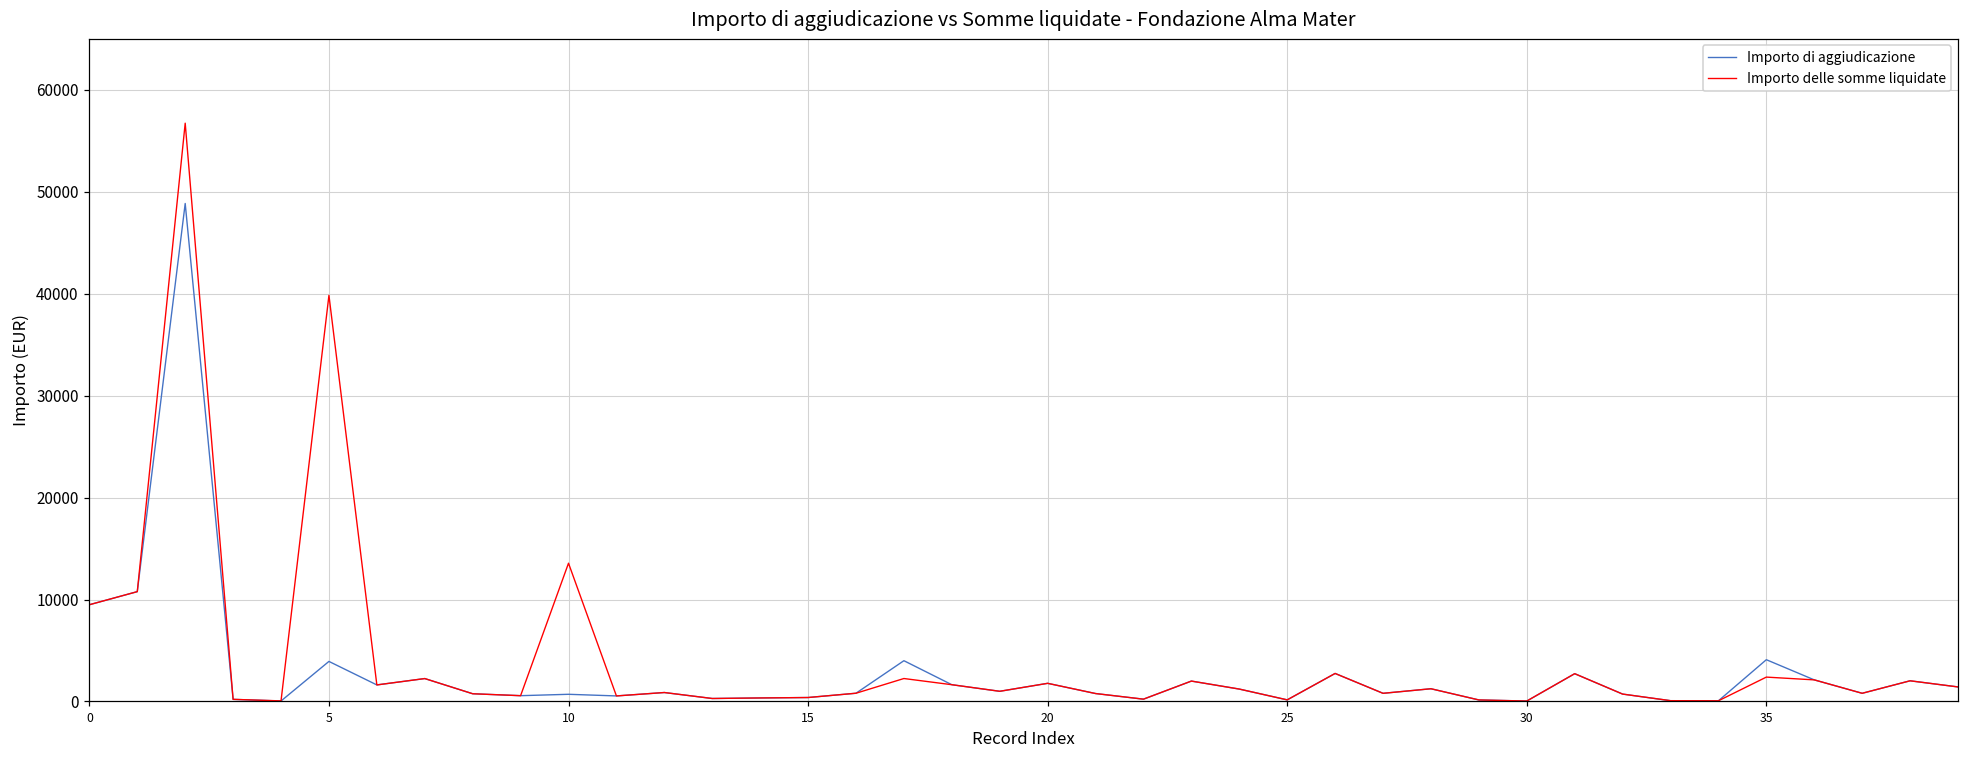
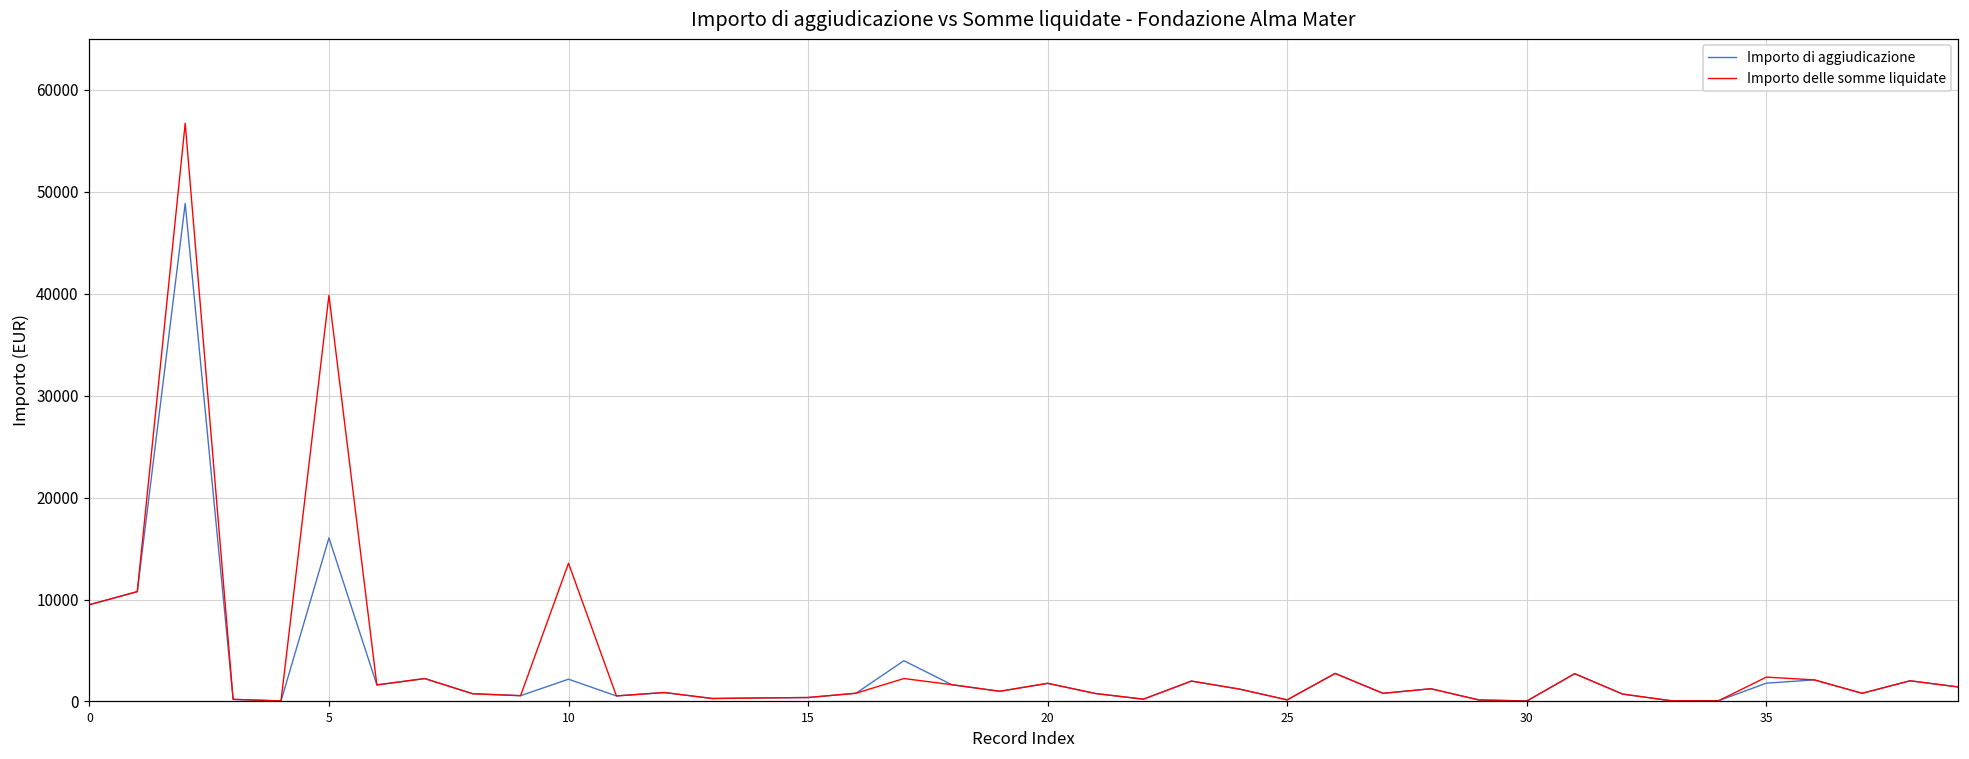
Importo di aggiudicazione, 5: 4000 -> 16000
Importo di aggiudicazione, 10: 1000 -> 2000
Importo di aggiudicazione, 35: 4000 -> 2000
